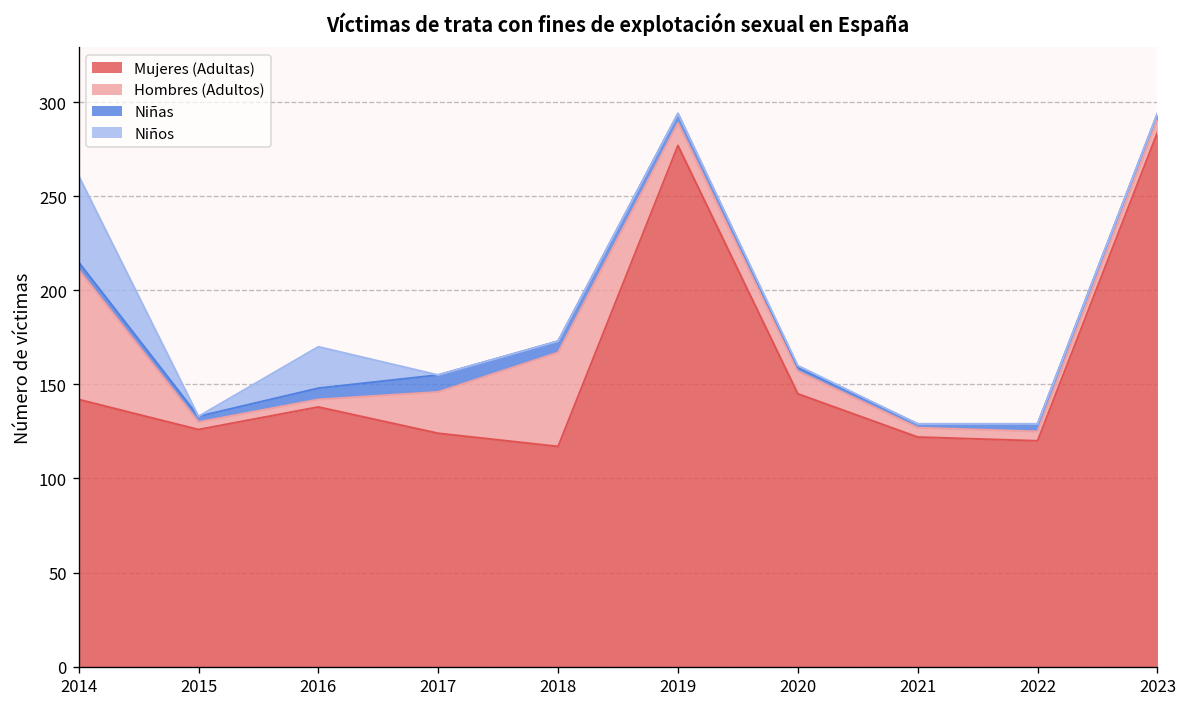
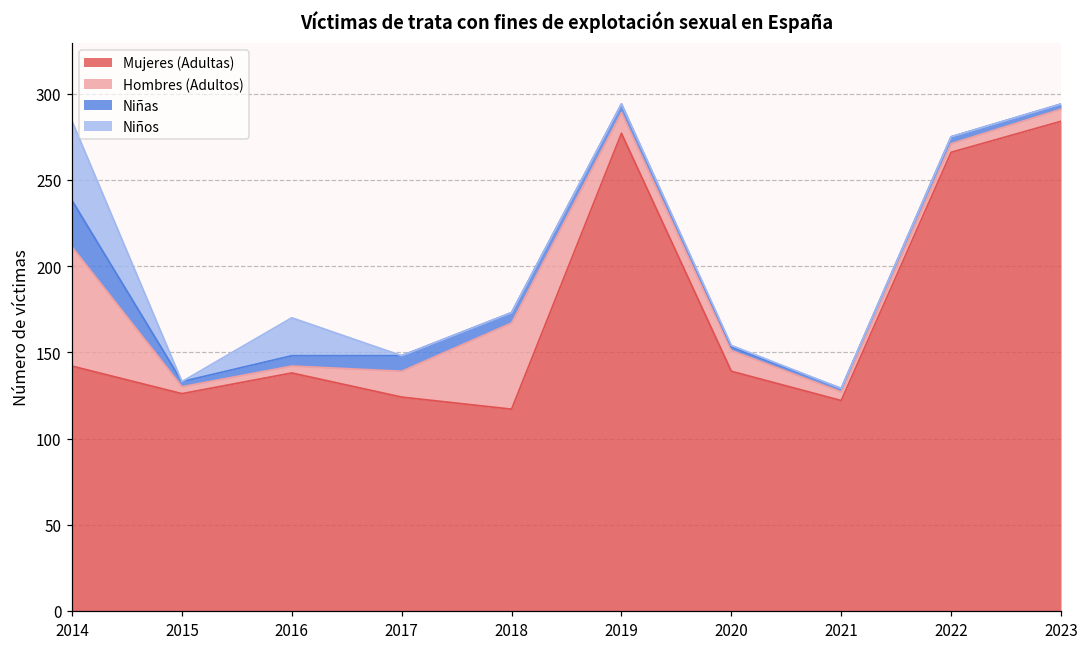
Niñas, 2014: 4 -> 27
Hombres (Adultos), 2017: 22 -> 15
Mujeres (Adultas), 2020: 145 -> 139
Mujeres (Adultas), 2022: 120 -> 266
